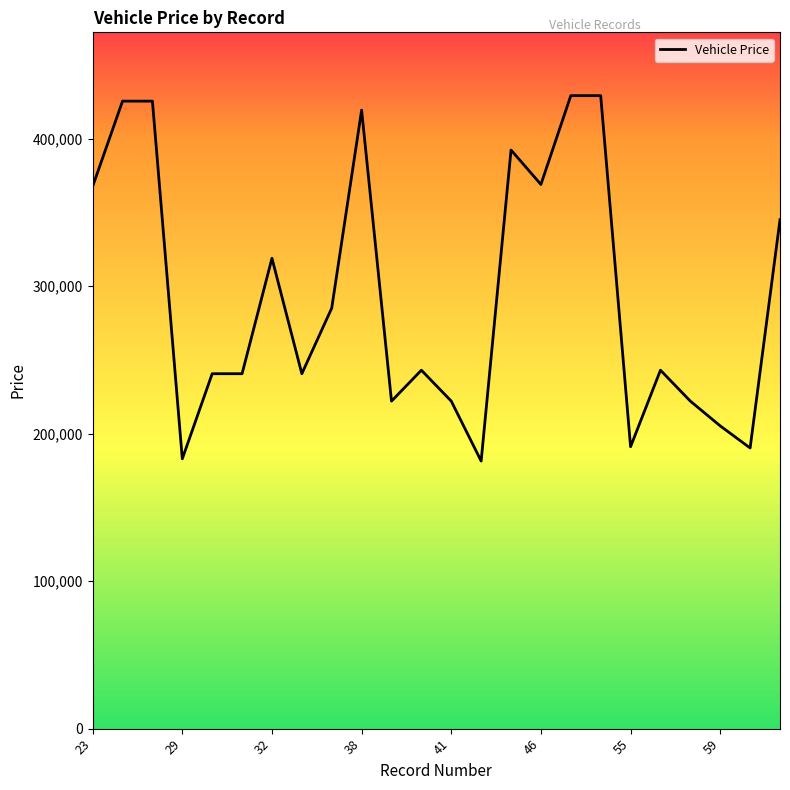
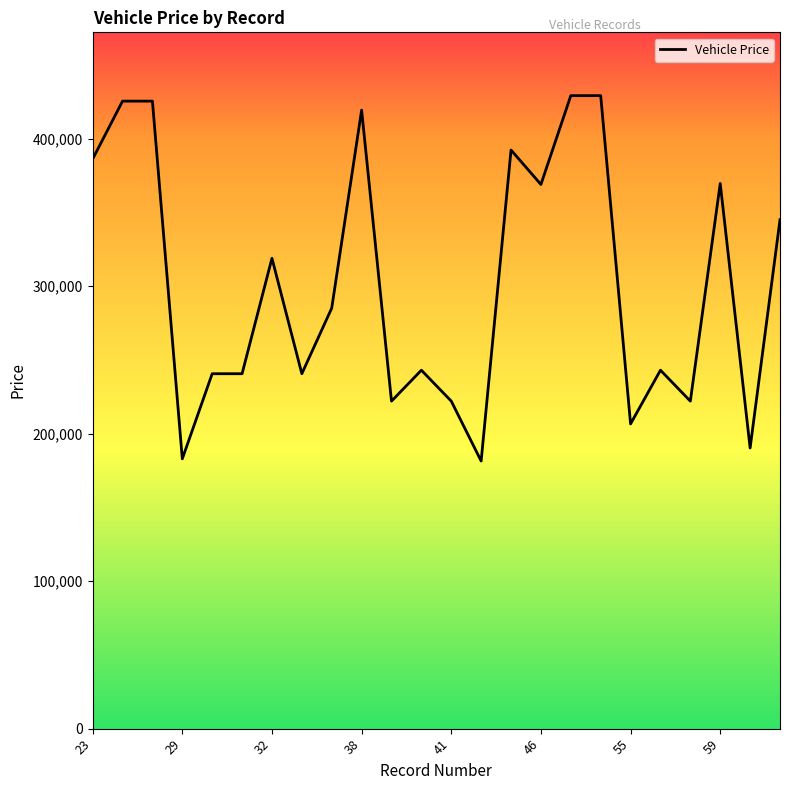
23: 368,000 -> 386,000
55: 191,000 -> 207,000
59: 205,000 -> 370,000
